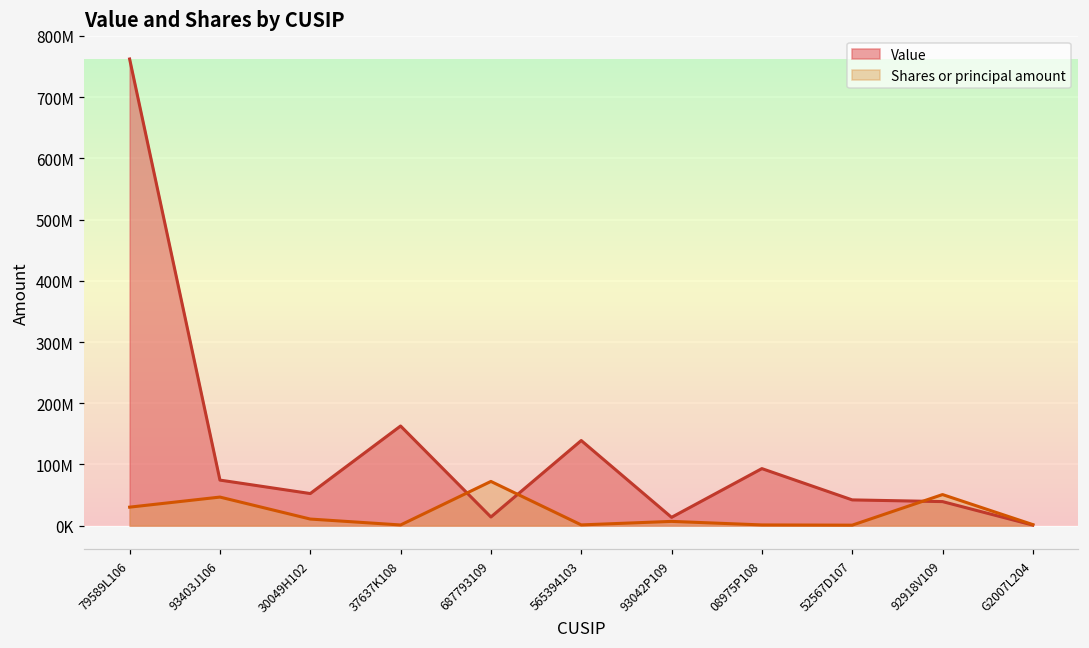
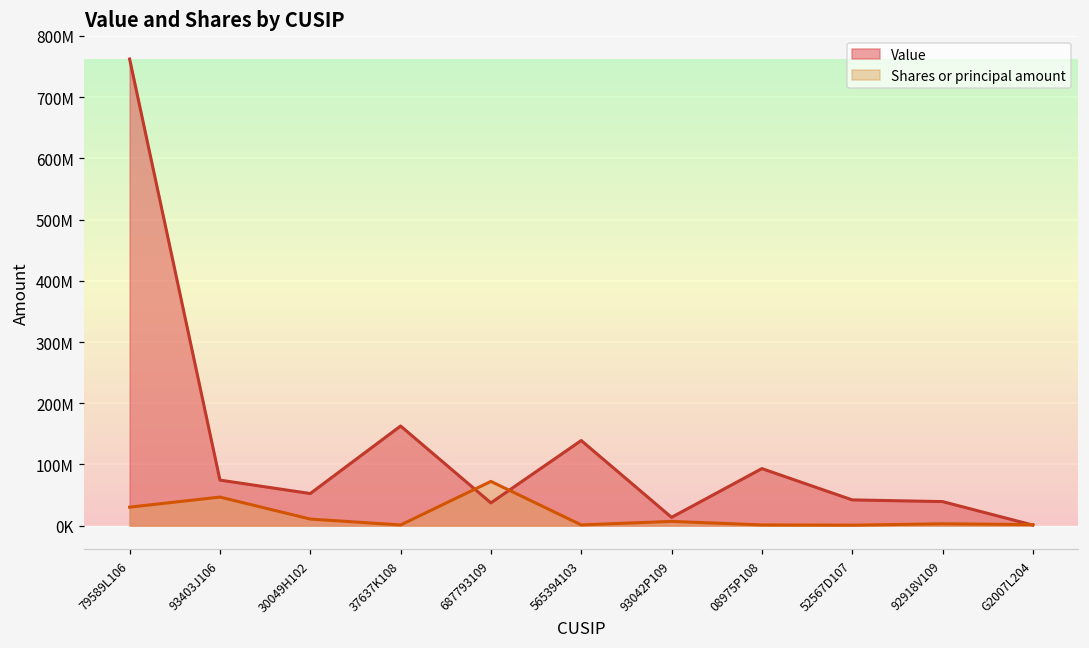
Value, 687793109: 10000000 -> 40000000
Shares or principal amount, 92918V109: 50000000 -> 0
